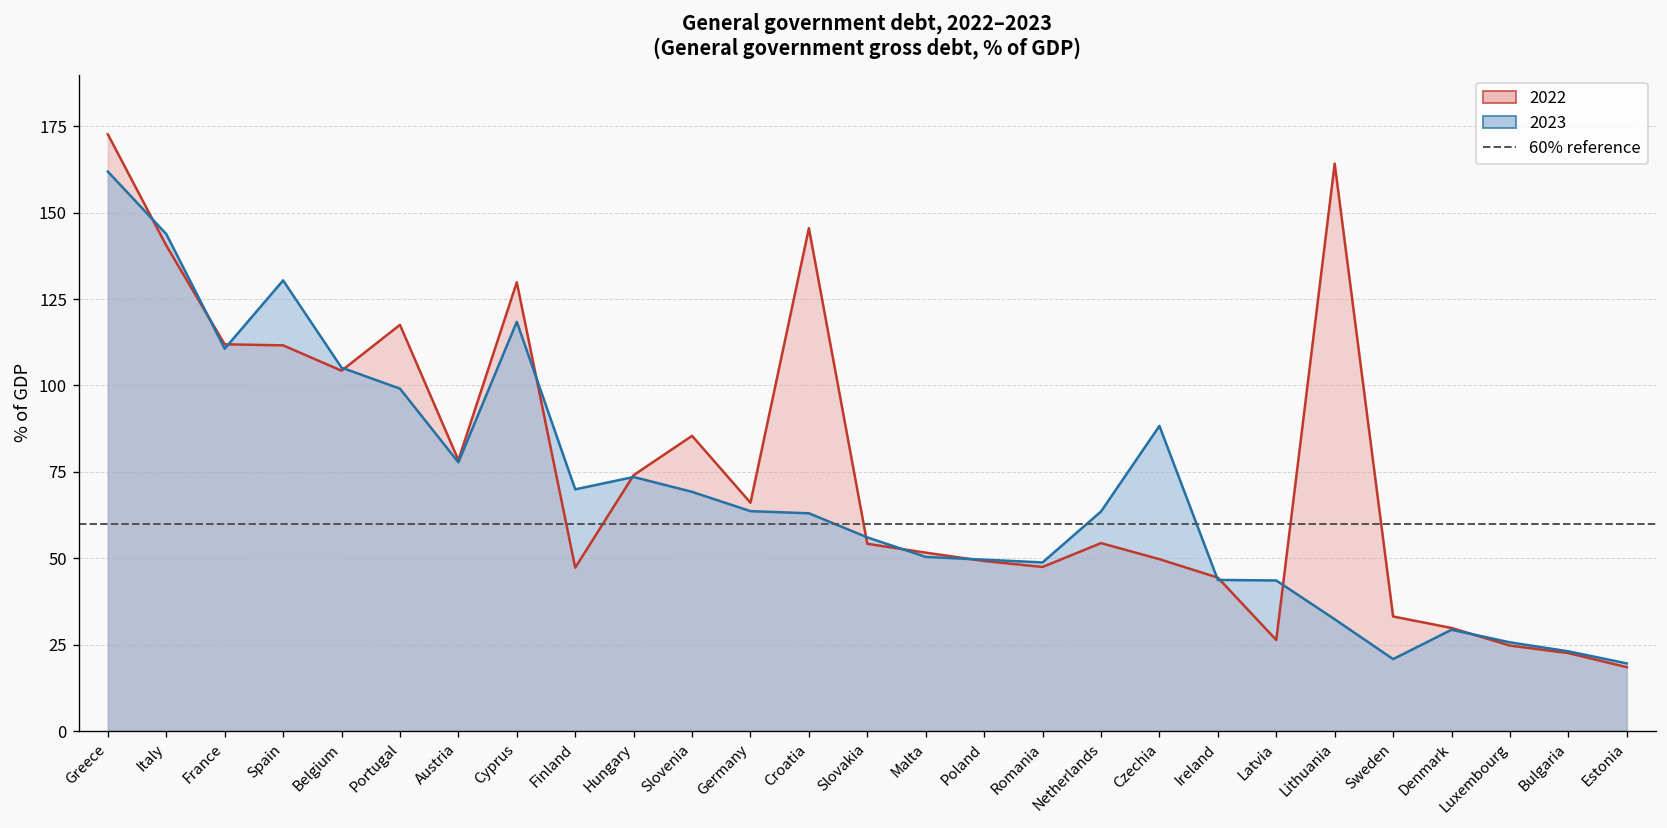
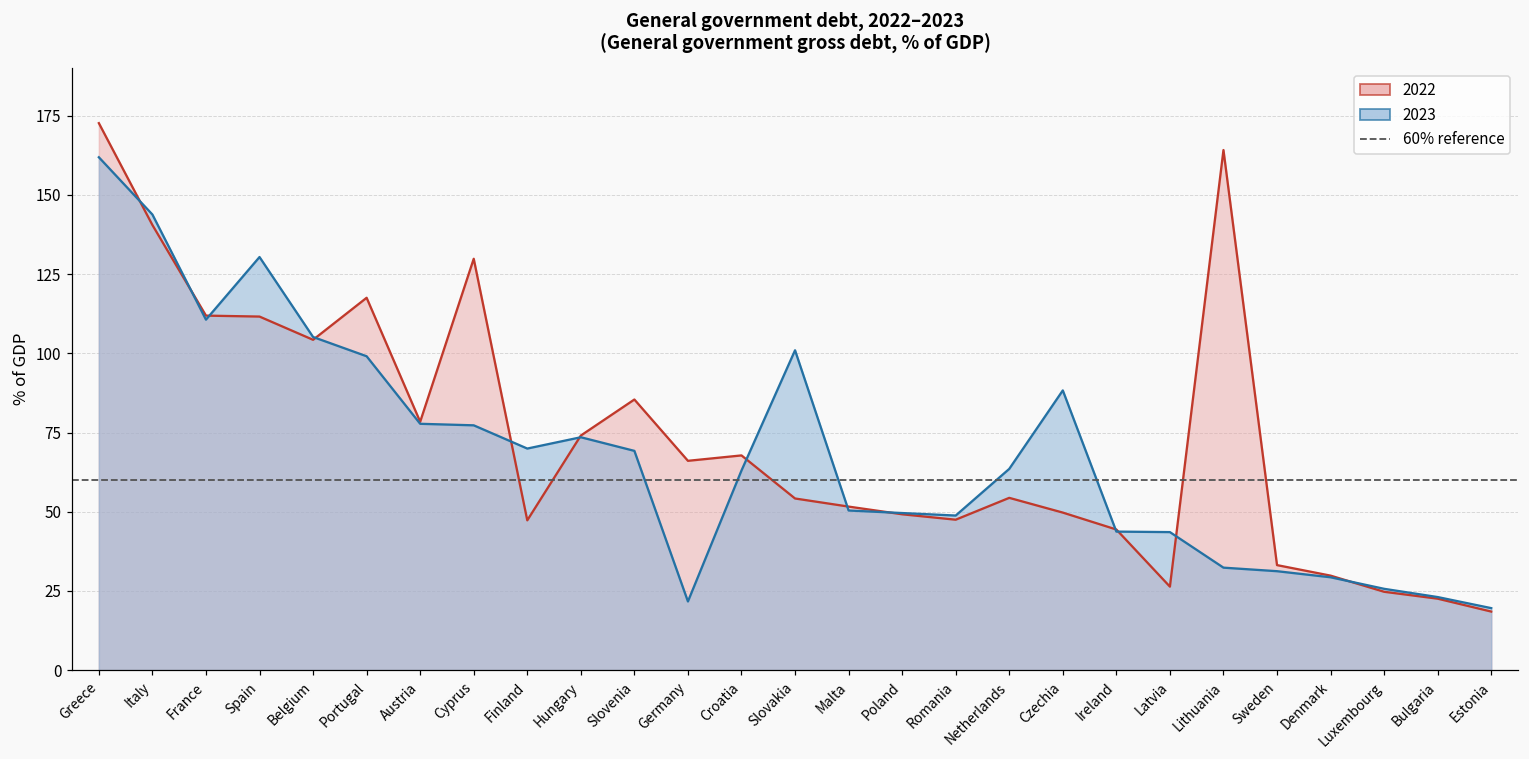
2023, Cyprus: 118 -> 77
2023, Germany: 64 -> 22
2022, Croatia: 146 -> 68
2023, Slovakia: 56 -> 101
2023, Sweden: 21 -> 31
